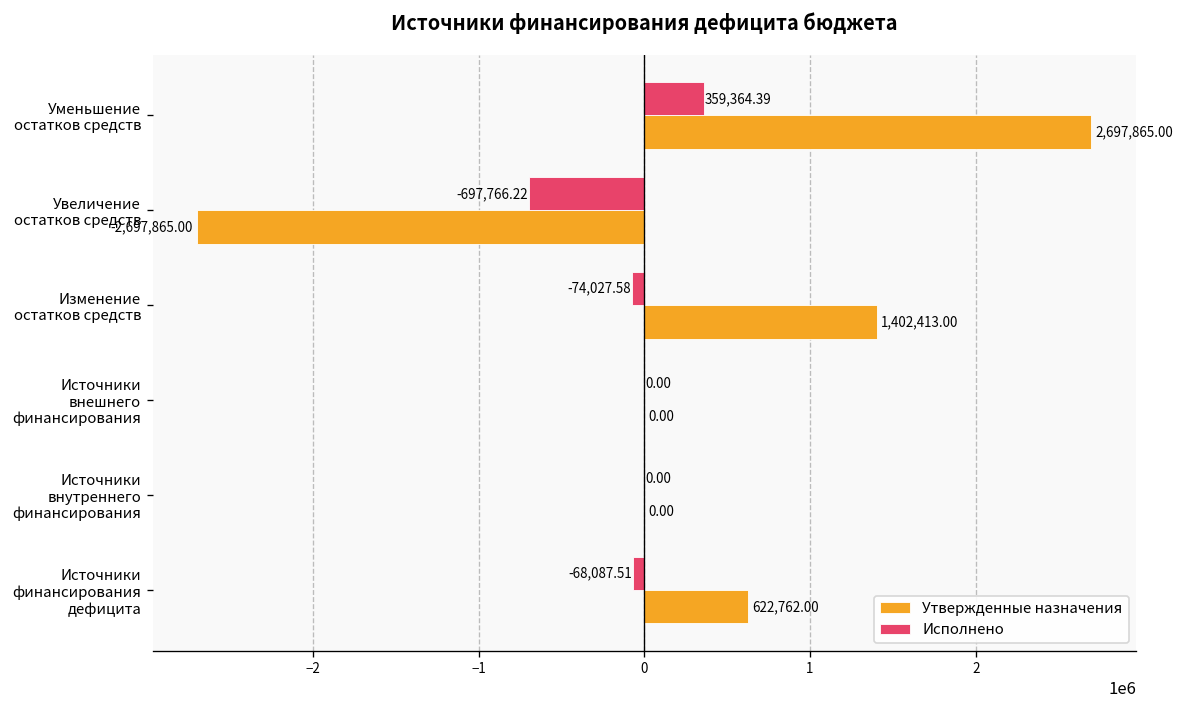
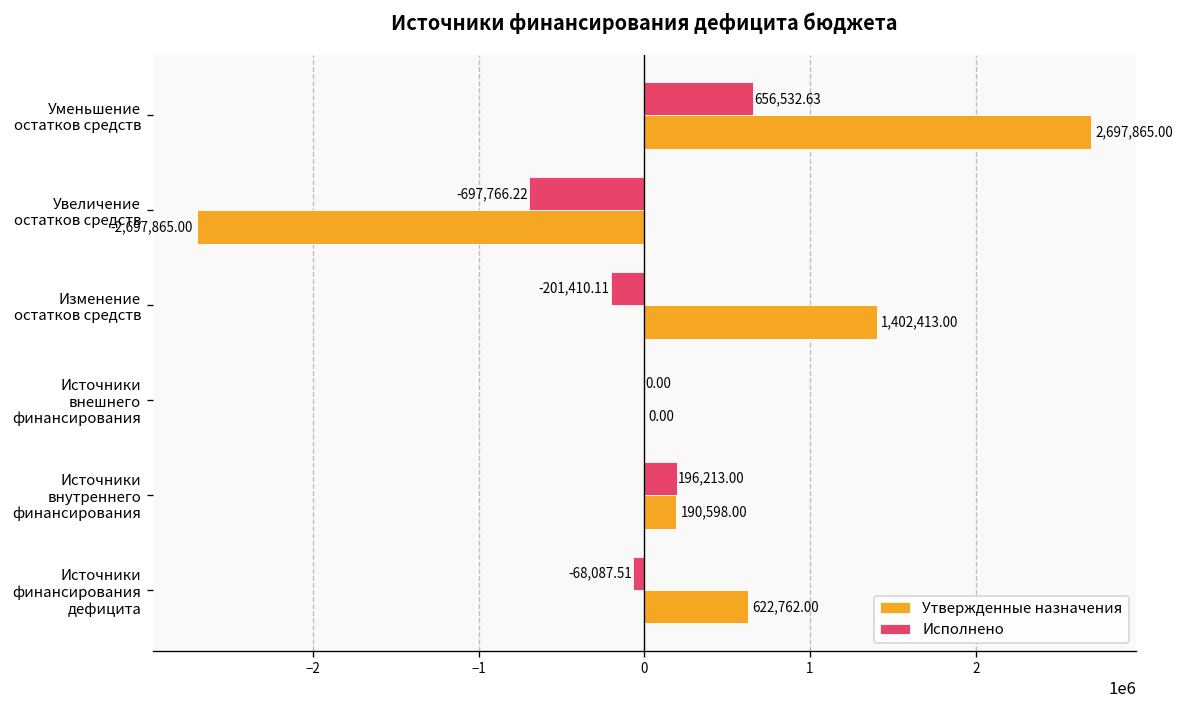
Исполнено, Уменьшение остатков средств: 359,364.39 -> 656,532.63
Исполнено, Изменение остатков средств: -74,027.58 -> -201,410.11
Исполнено, Источники внутреннего финансирования: 0.00 -> 196,213.00
Утвержденные назначения, Источники внутреннего финансирования: 0.00 -> 190,598.00
